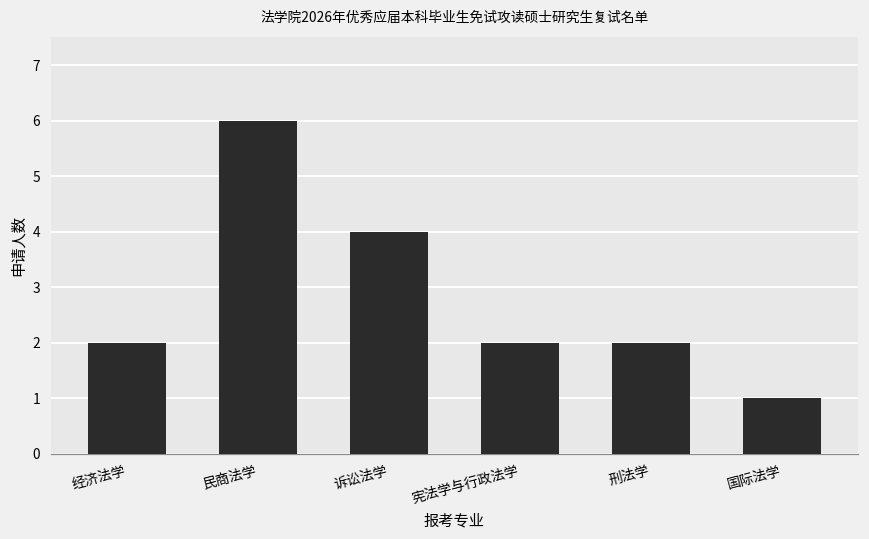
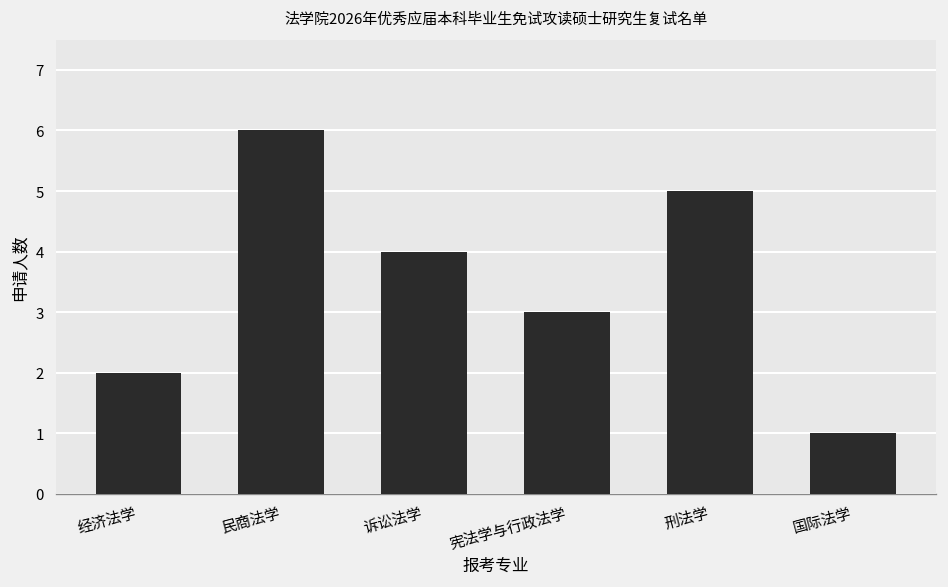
宪法学与行政法学: 2 -> 3
刑法学: 2 -> 5
